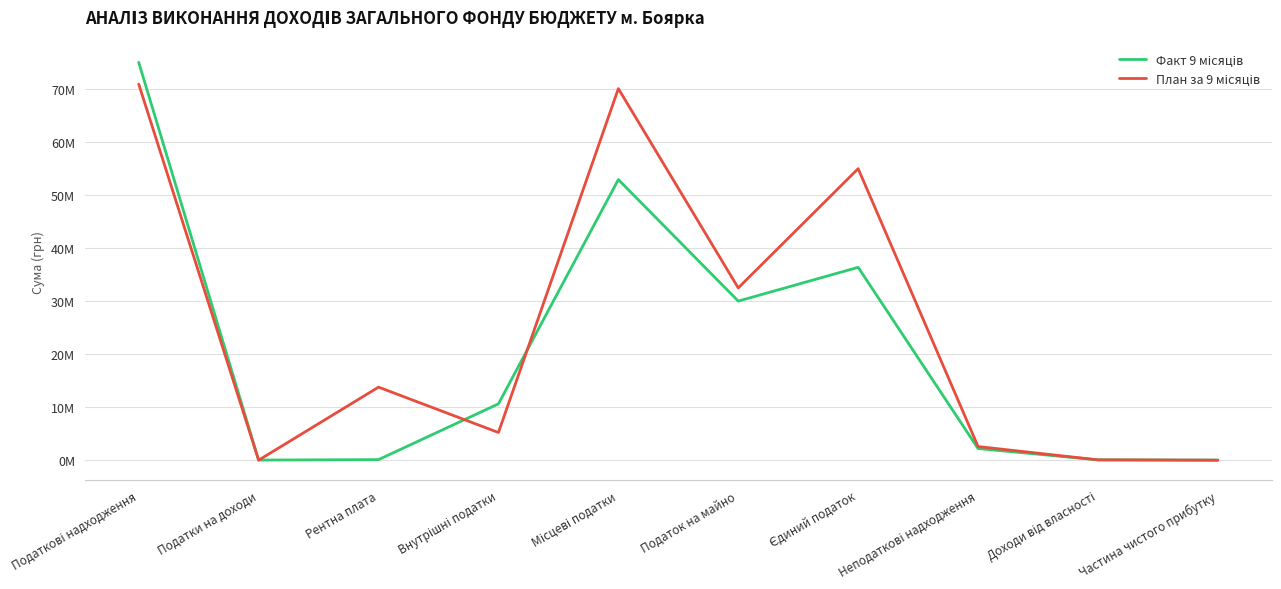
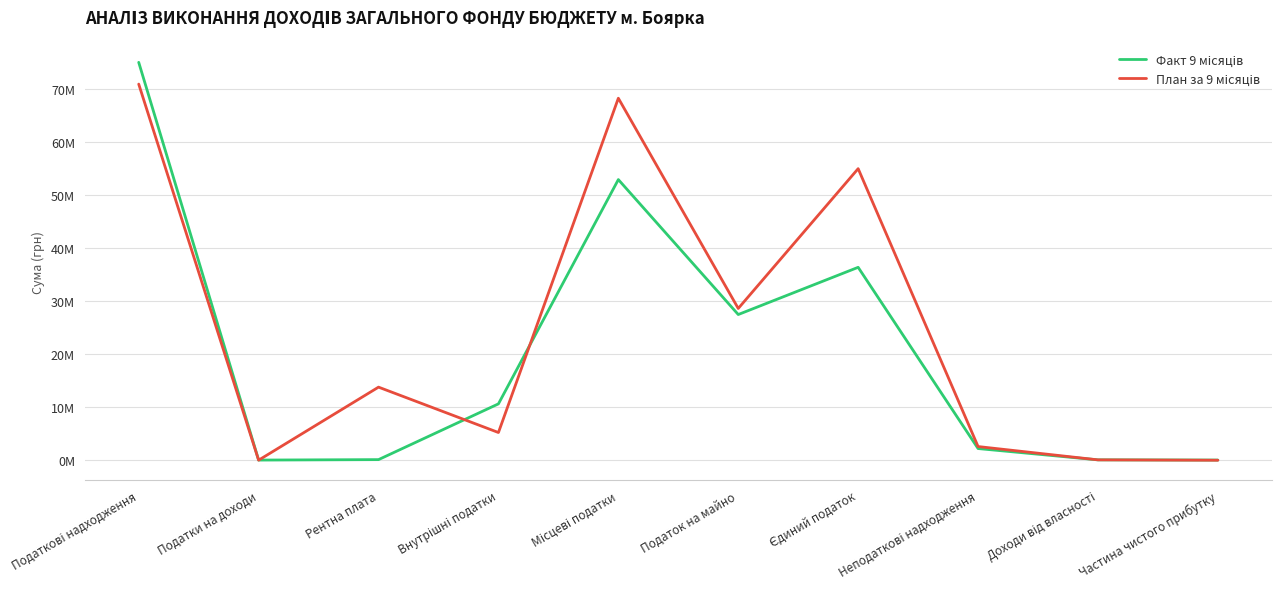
План за 9 місяців, Місцеві податки: 70000000 -> 68000000
Факт 9 місяців, Податок на майно: 30000000 -> 28000000
План за 9 місяців, Податок на майно: 33000000 -> 29000000
